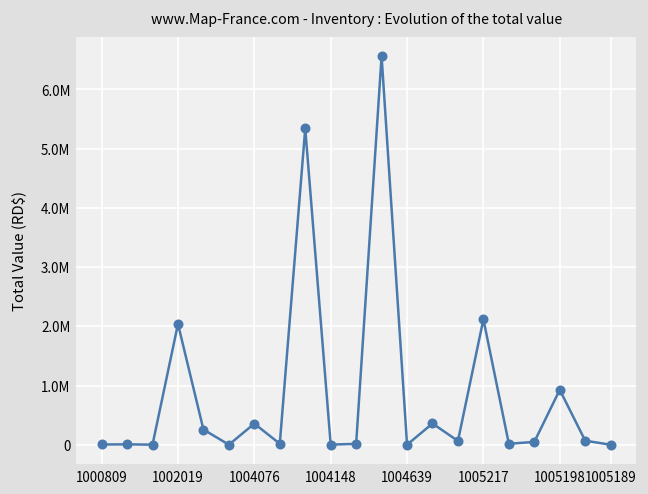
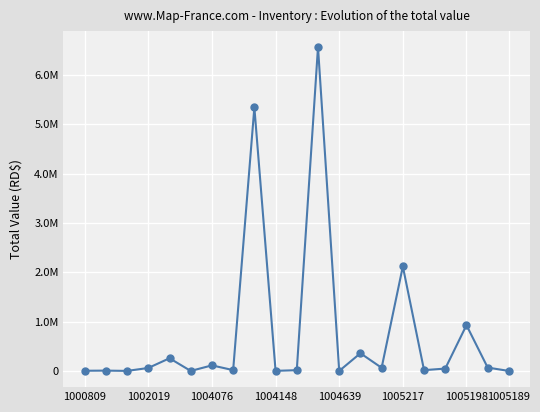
1002019: 2000000 -> 100000
1004076: 400000 -> 100000
